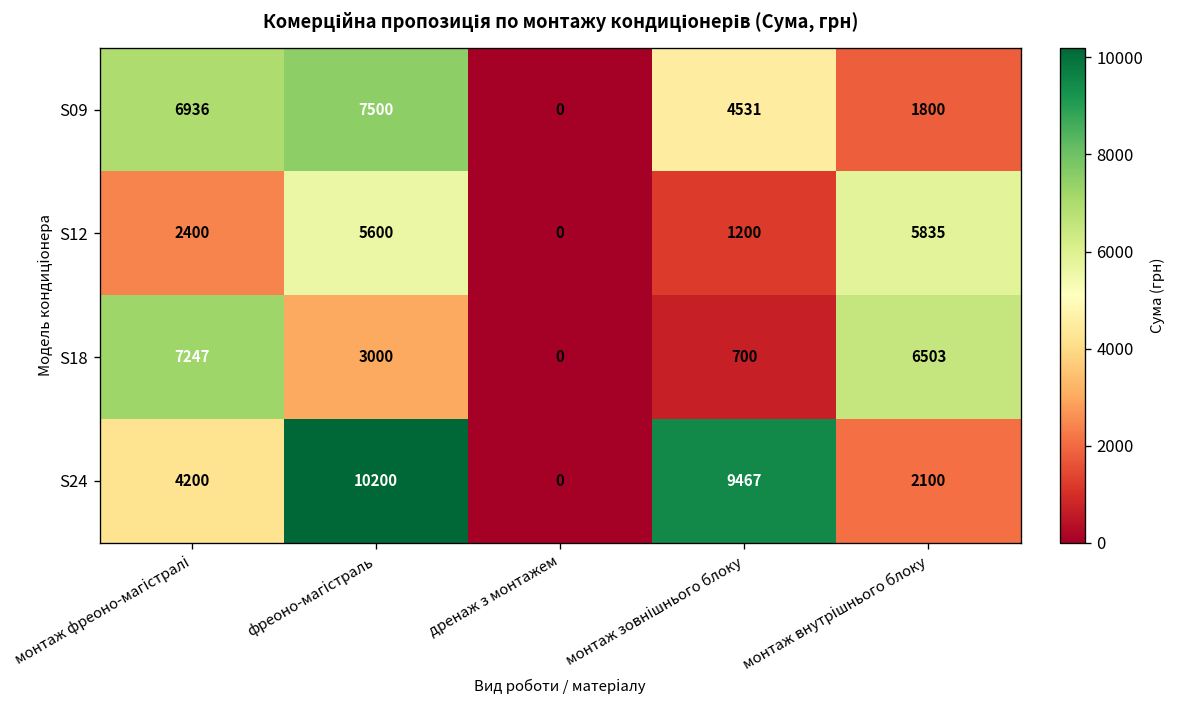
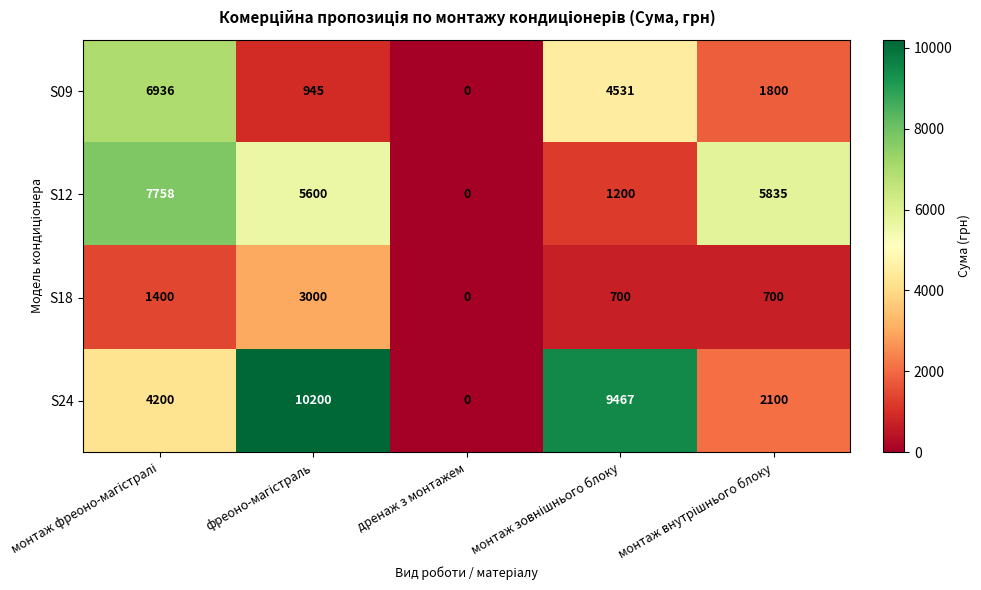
S09, фреоно-магістраль: 7500 -> 945
S12, монтаж фреоно-магістралі: 2400 -> 7758
S18, монтаж фреоно-магістралі: 7247 -> 1400
S18, монтаж внутрішнього блоку: 6503 -> 700
